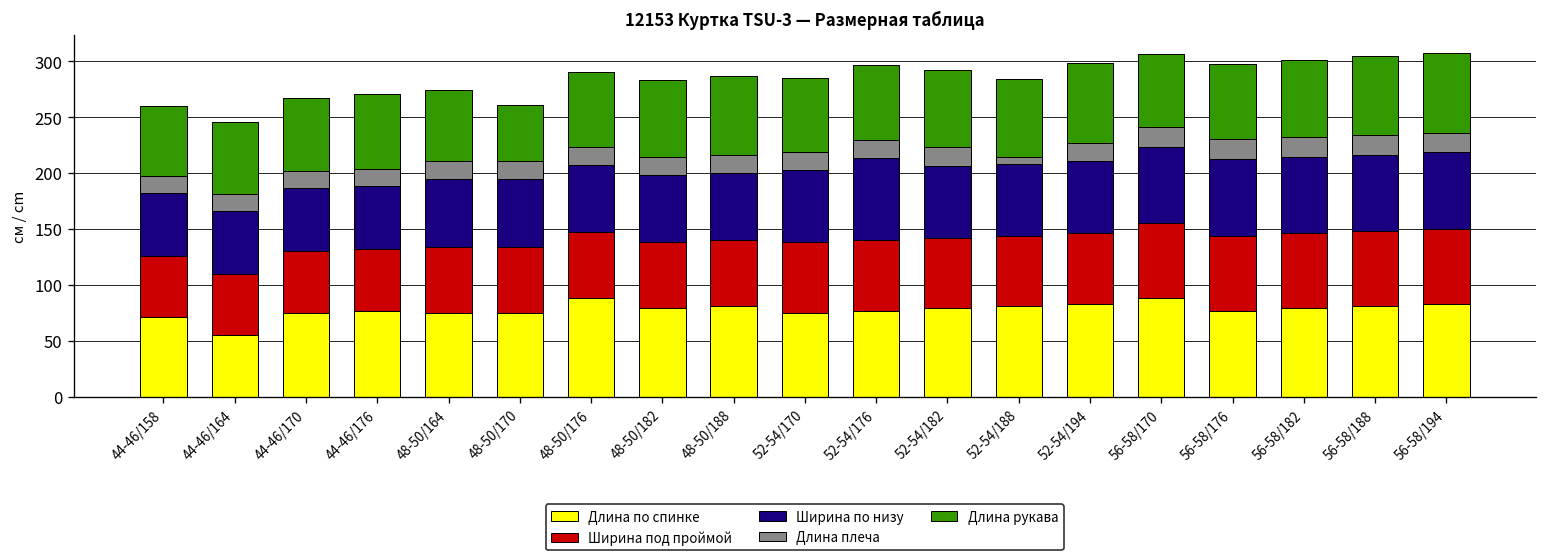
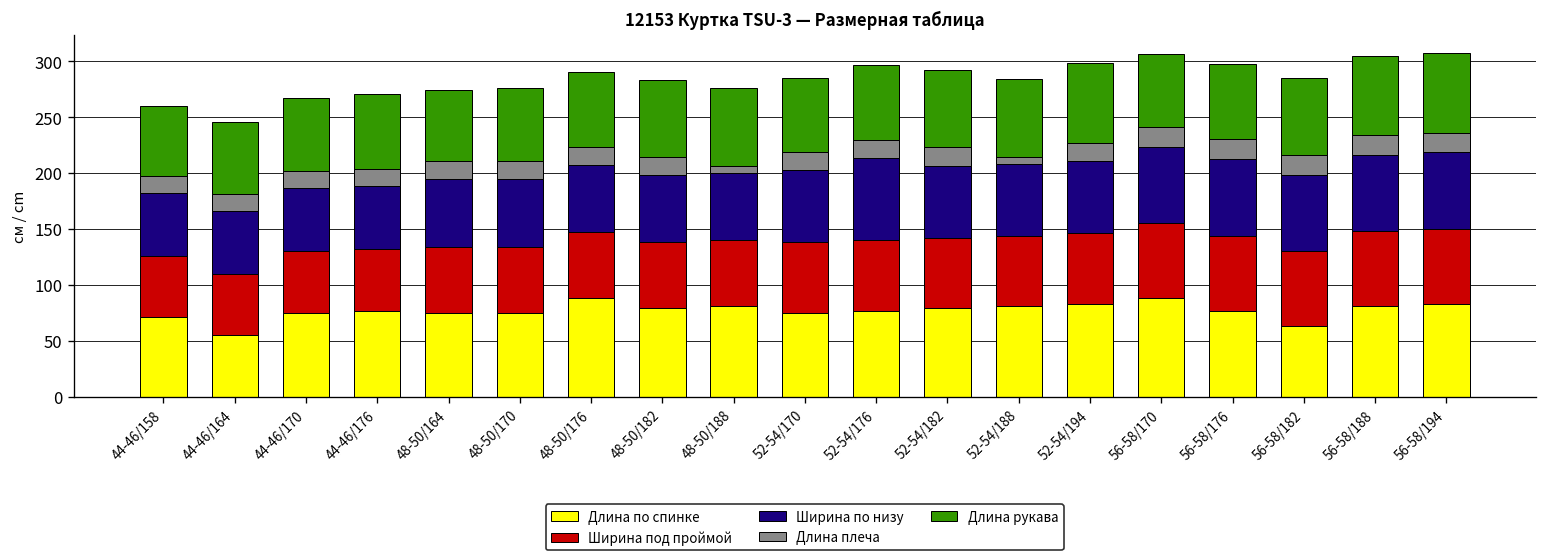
Длина рукава, 48-50/170: 50 -> 70
Длина плеча, 48-50/188: 20 -> 10
Длина по спинке, 56-58/182: 80 -> 60
